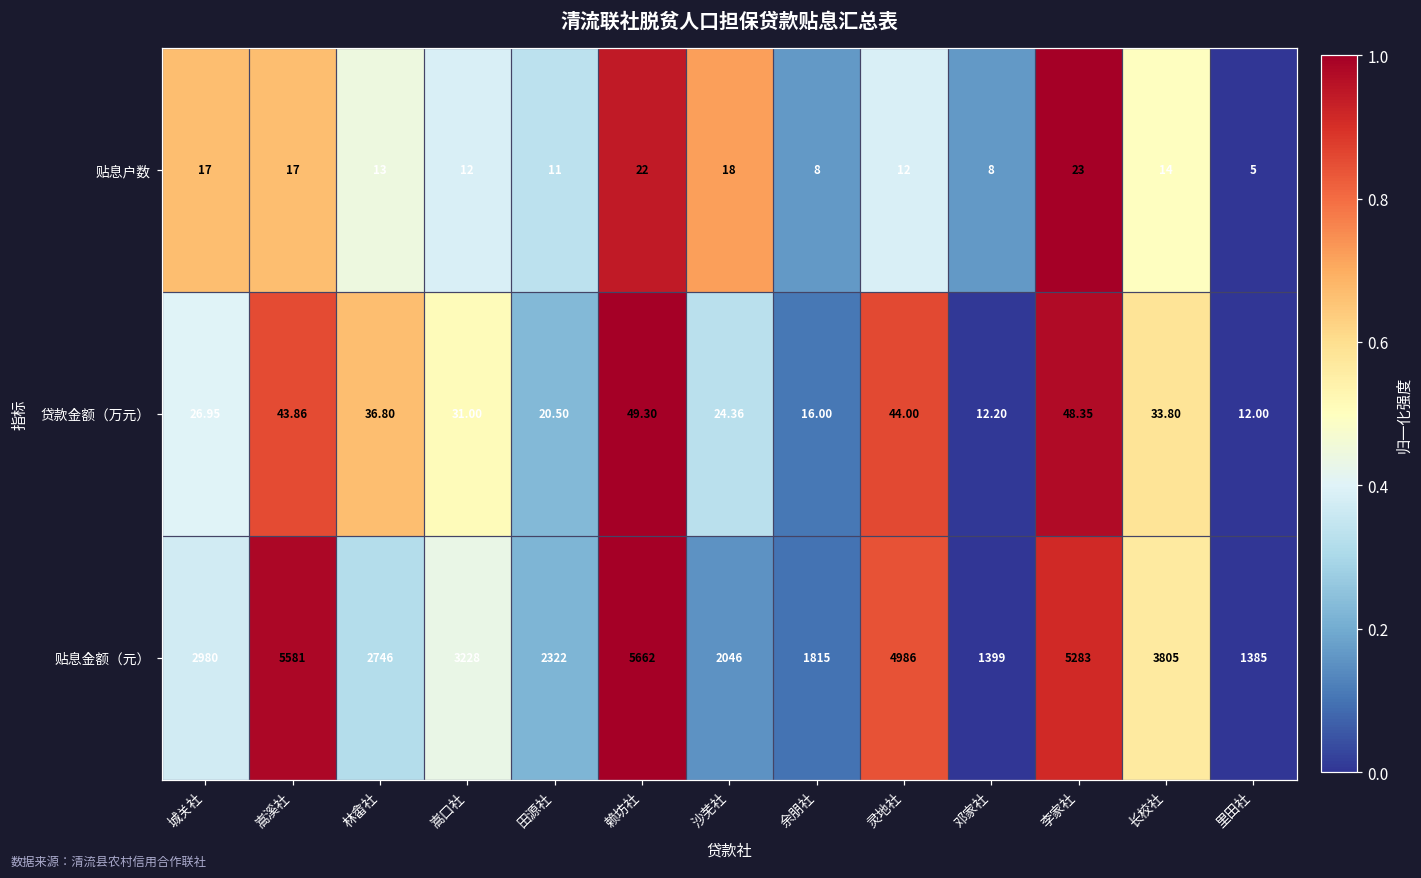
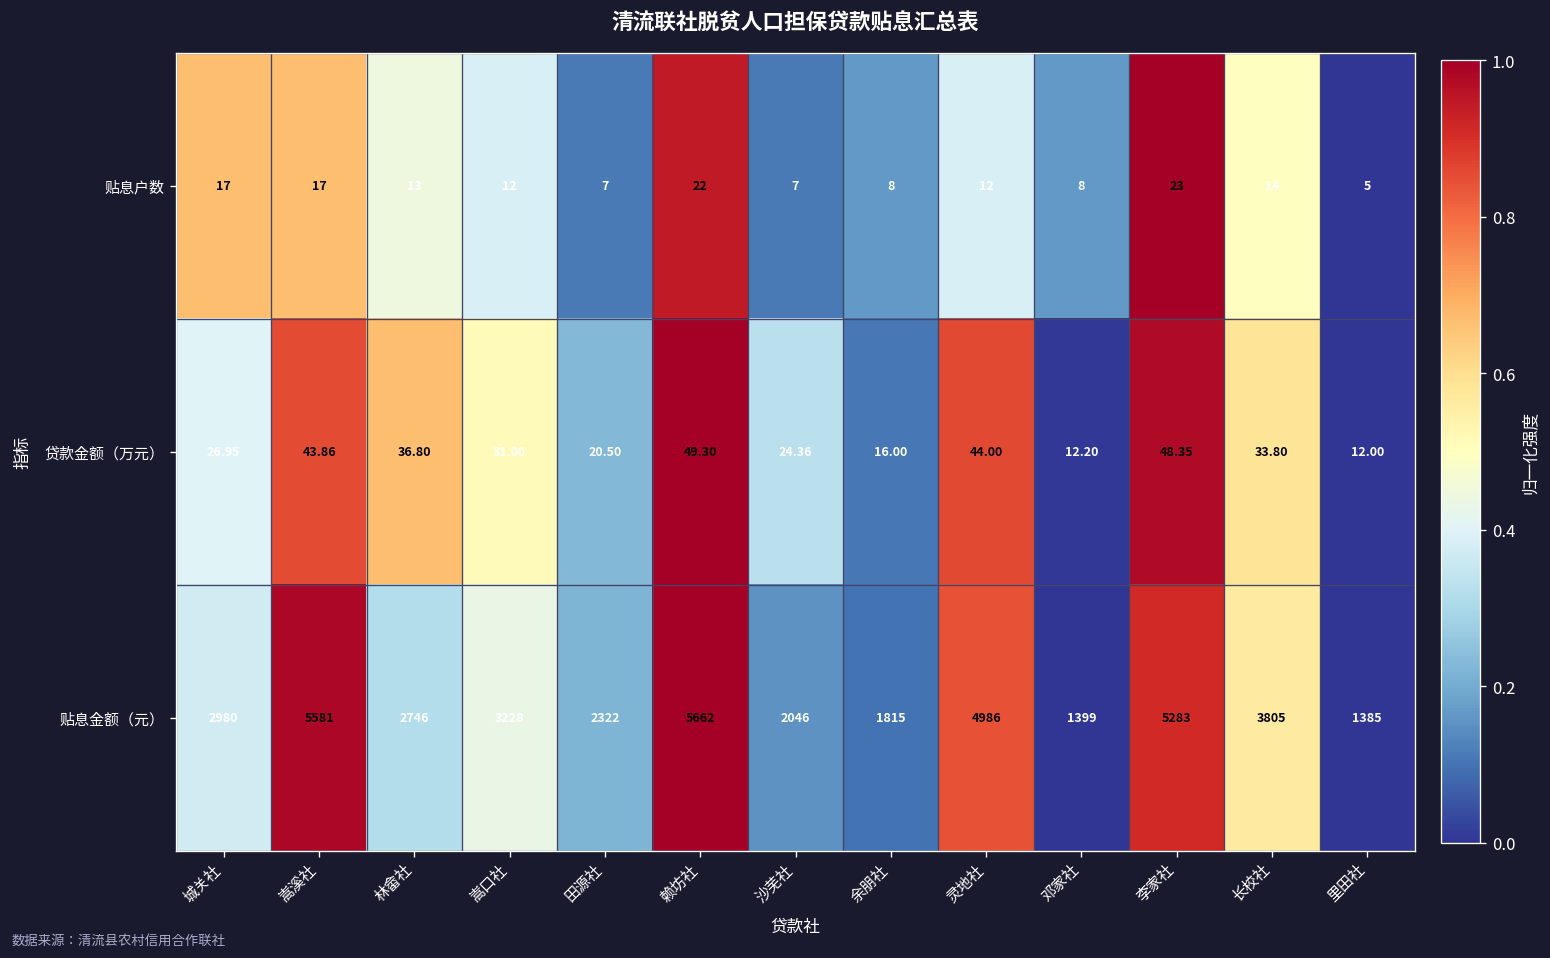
贴息户数, 田源社: 11 -> 7
贴息户数, 沙芜社: 18 -> 7
